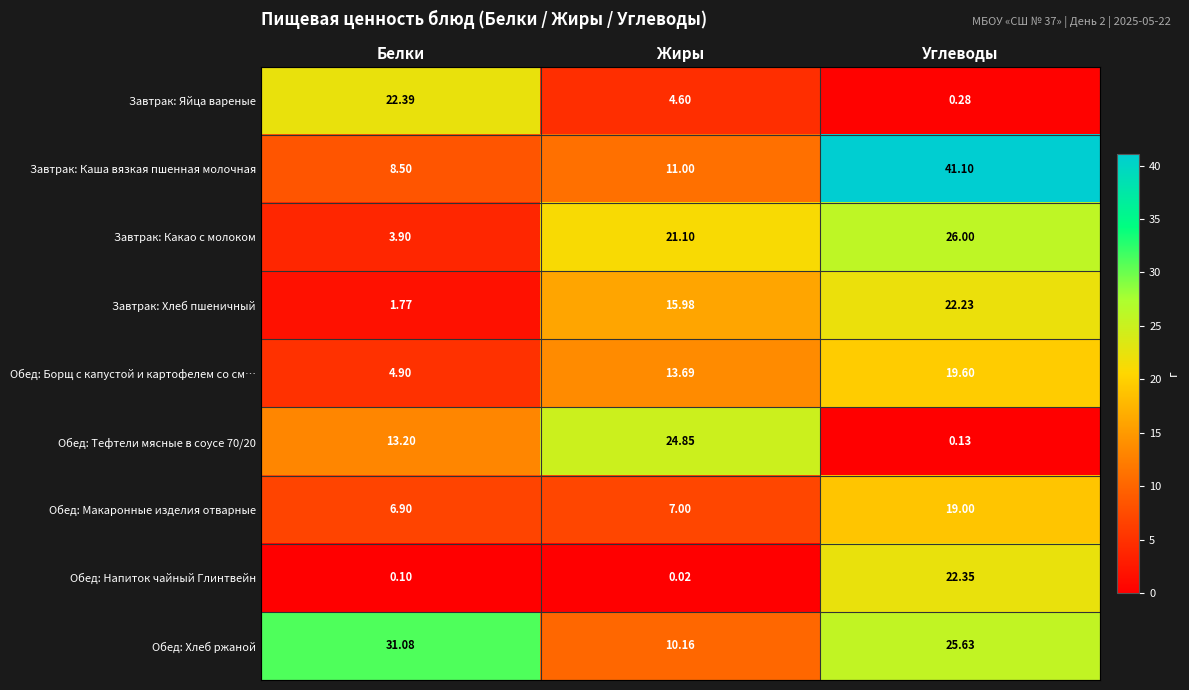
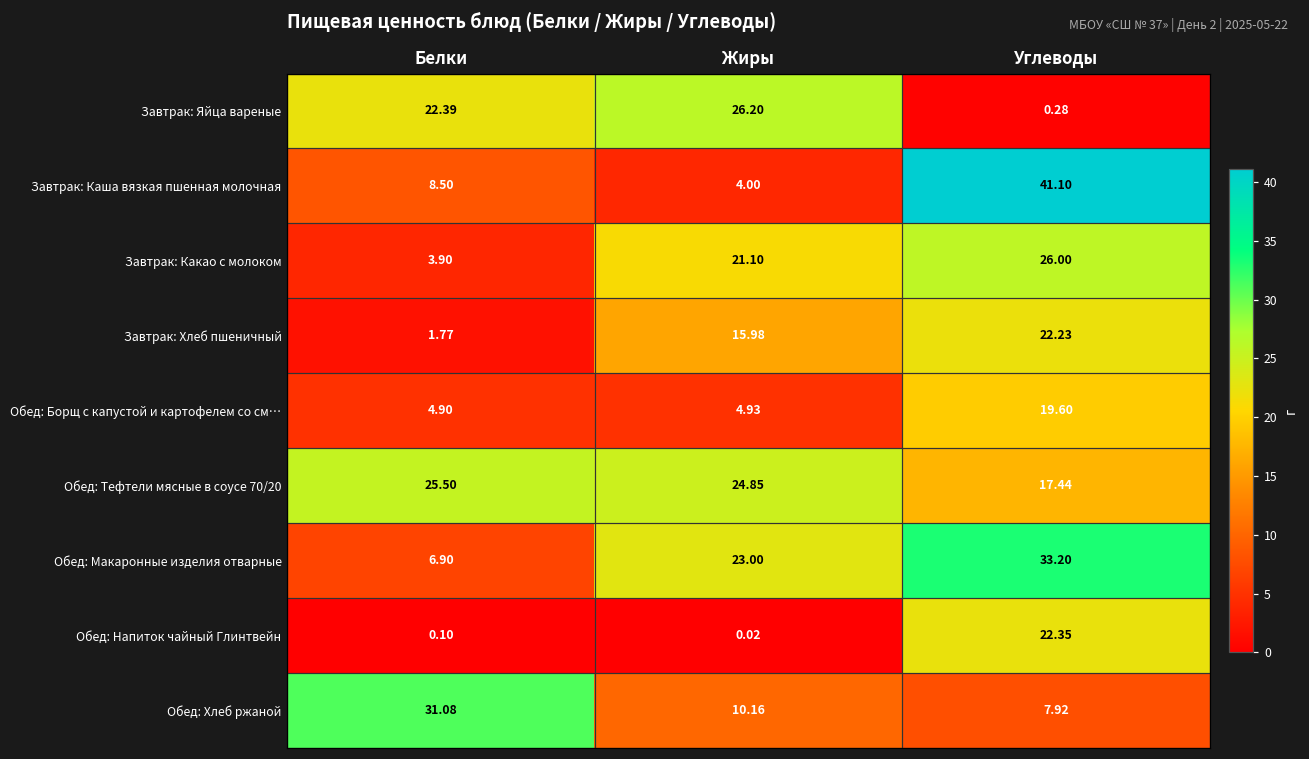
Завтрак: Яйца вареные, Жиры: 4.60 -> 26.20
Завтрак: Каша вязкая пшенная молочная, Жиры: 11.00 -> 4.00
Обед: Борщ с капустой и картофелем со см…, Жиры: 13.69 -> 4.93
Обед: Тефтели мясные в соусе 70/20, Белки: 13.20 -> 25.50
Обед: Тефтели мясные в соусе 70/20, Углеводы: 0.13 -> 17.44
Обед: Макаронные изделия отварные, Жиры: 7.00 -> 23.00
Обед: Макаронные изделия отварные, Углеводы: 19.00 -> 33.20
Обед: Хлеб ржаной, Углеводы: 25.63 -> 7.92
